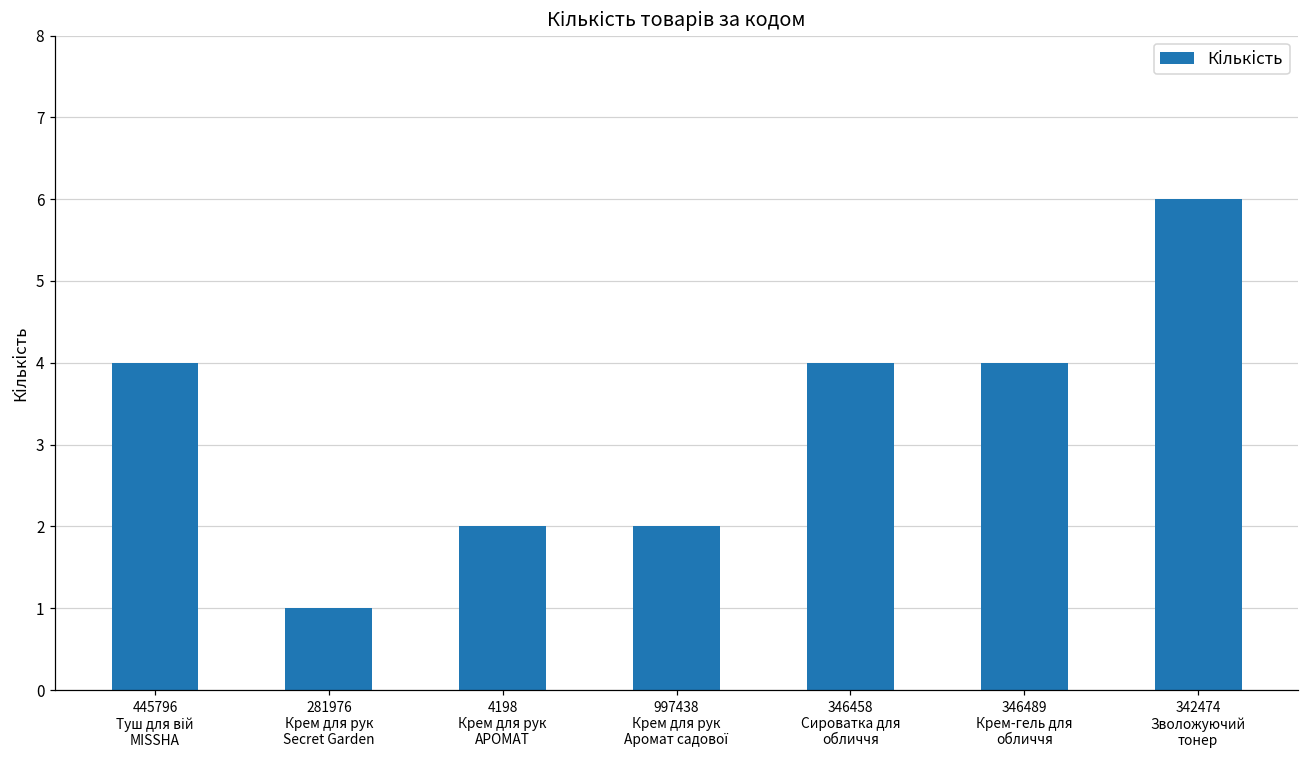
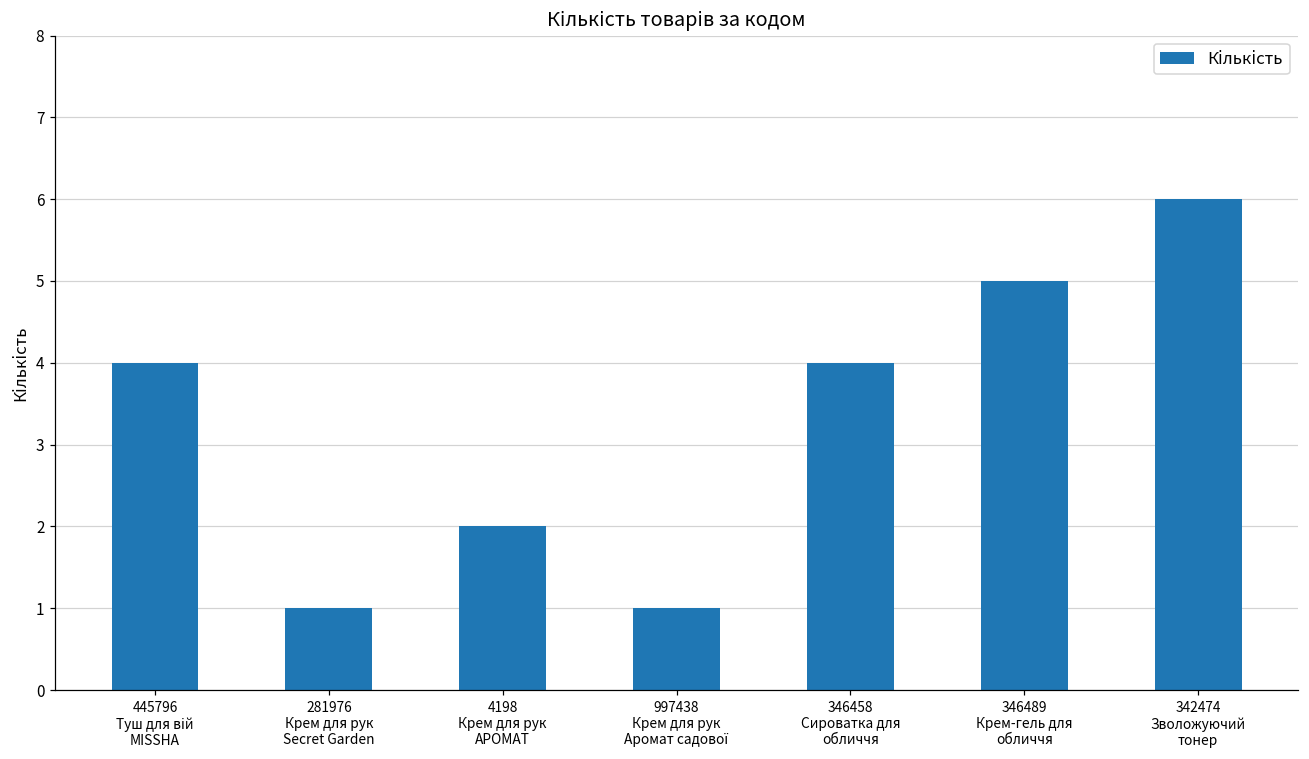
997438 Крем для рук Аромат садової: 2 -> 1
346489 Крем-гель для обличчя: 4 -> 5
